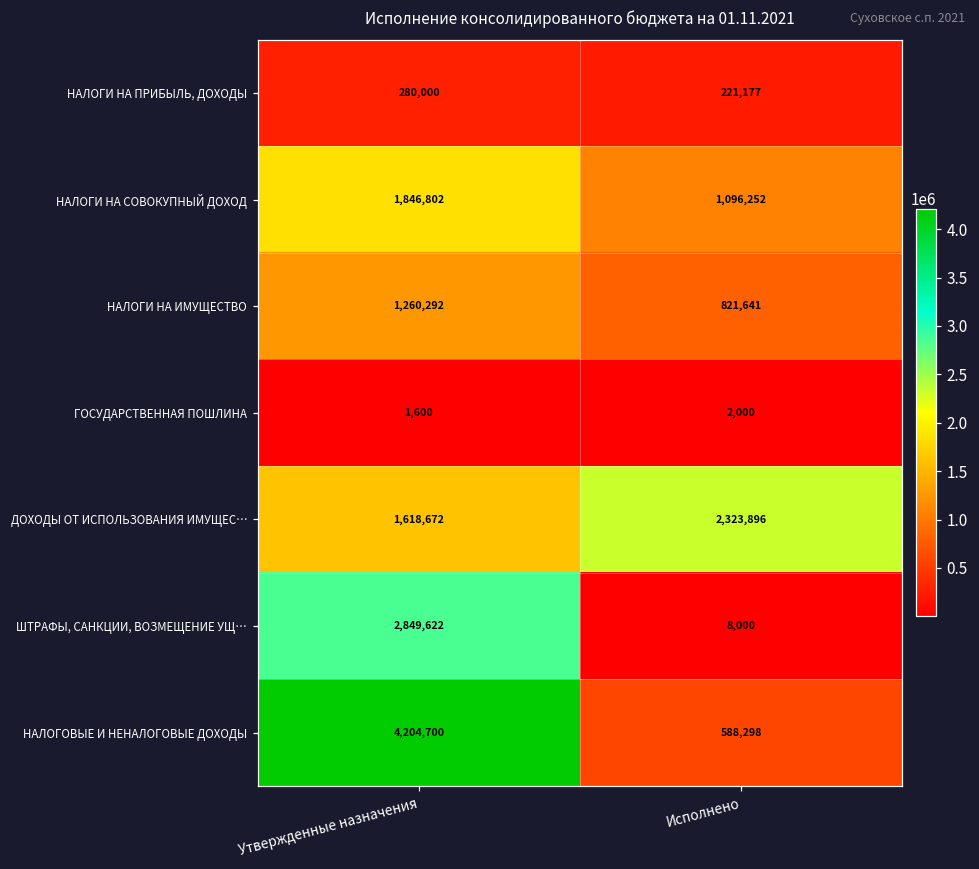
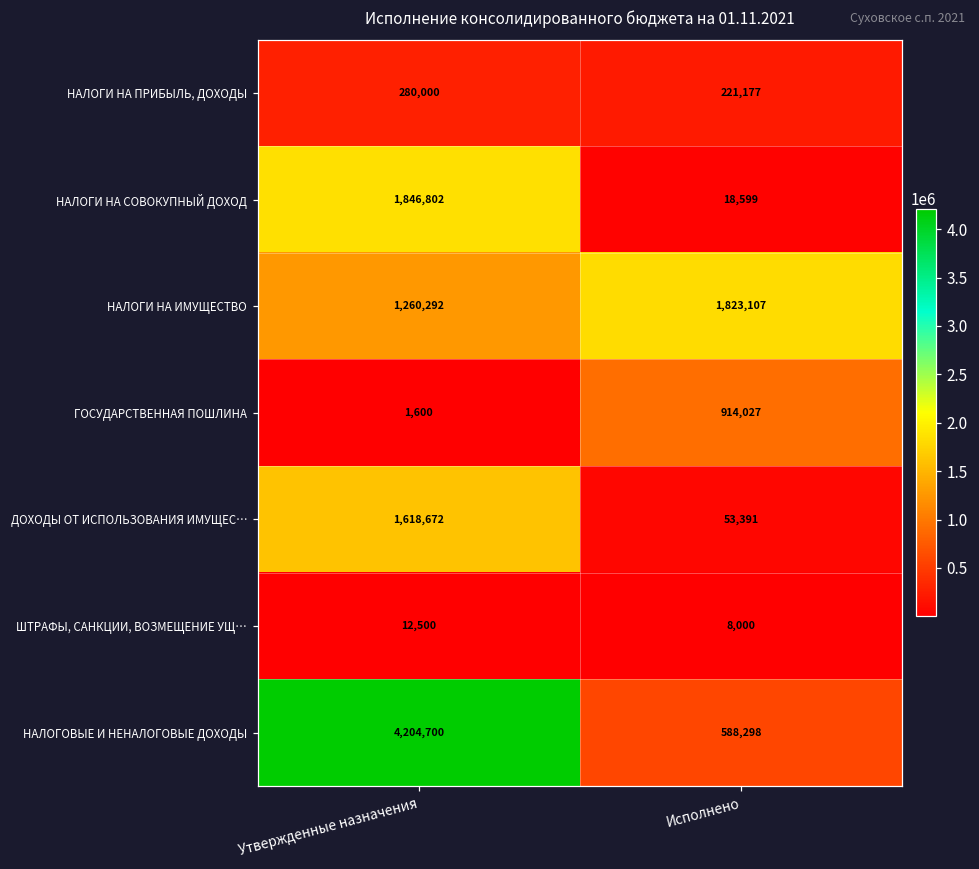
НАЛОГИ НА СОВОКУПНЫЙ ДОХОД, Исполнено: 1,096,252 -> 18,599
НАЛОГИ НА ИМУЩЕСТВО, Исполнено: 821,641 -> 1,823,107
ГОСУДАРСТВЕННАЯ ПОШЛИНА, Исполнено: 2,000 -> 914,027
ДОХОДЫ ОТ ИСПОЛЬЗОВАНИЯ ИМУЩЕС…, Исполнено: 2,323,896 -> 53,391
ШТРАФЫ, САНКЦИИ, ВОЗМЕЩЕНИЕ УЩ…, Утвержденные назначения: 2,849,622 -> 12,500
